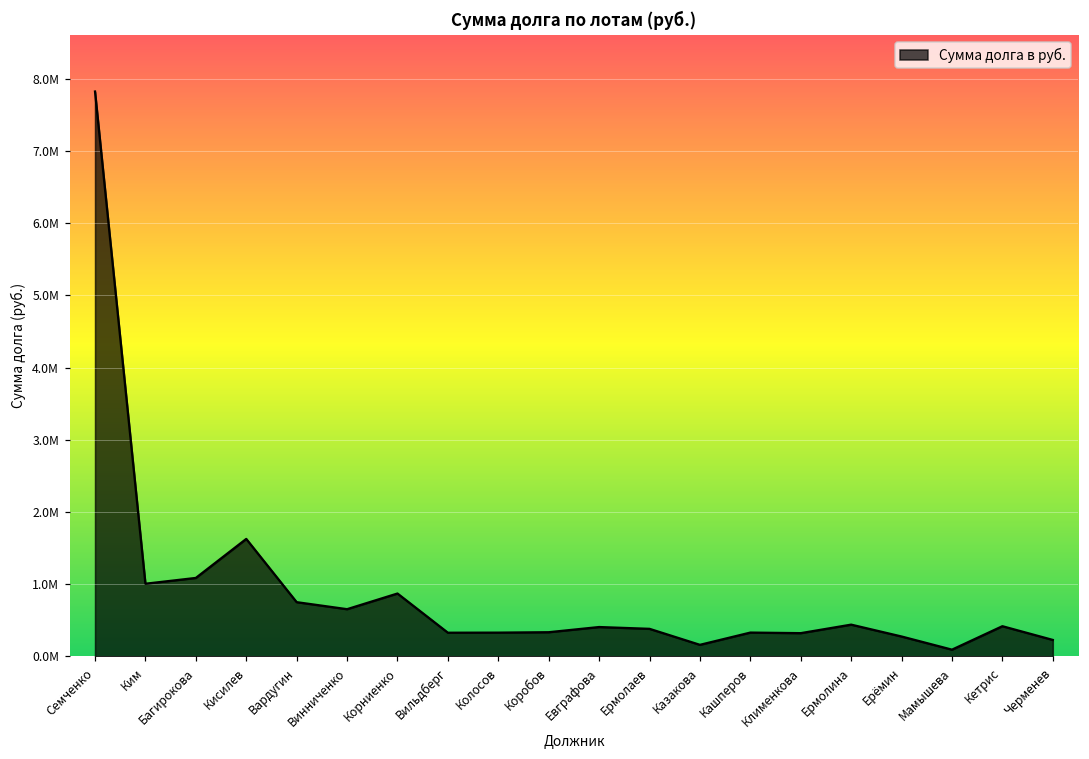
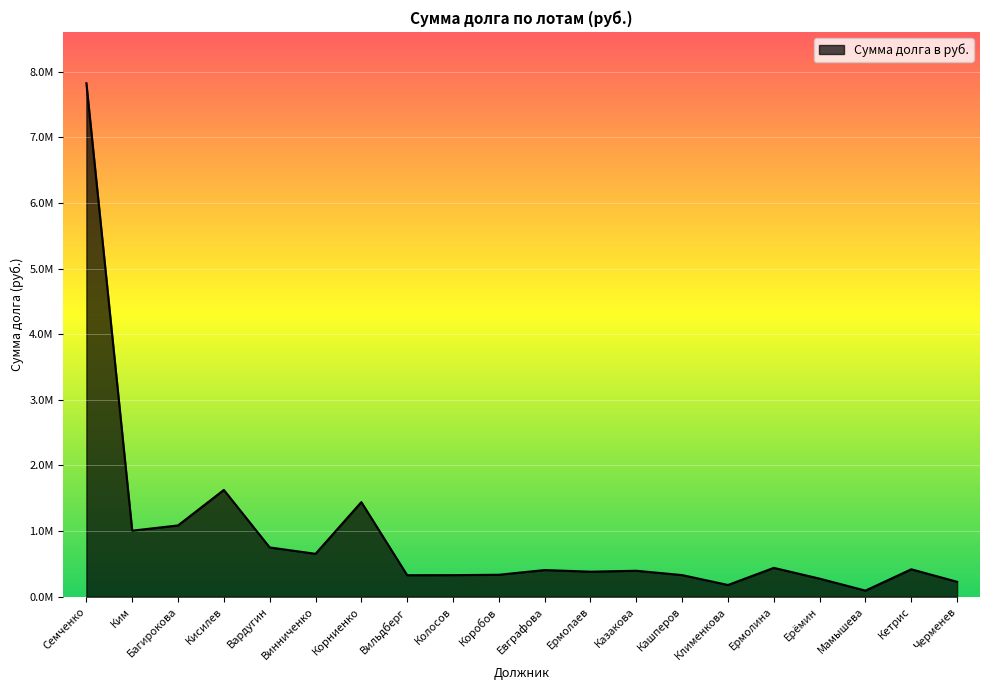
Корниенко: 900000 -> 1400000
Казакова: 200000 -> 400000
Клименкова: 300000 -> 200000
